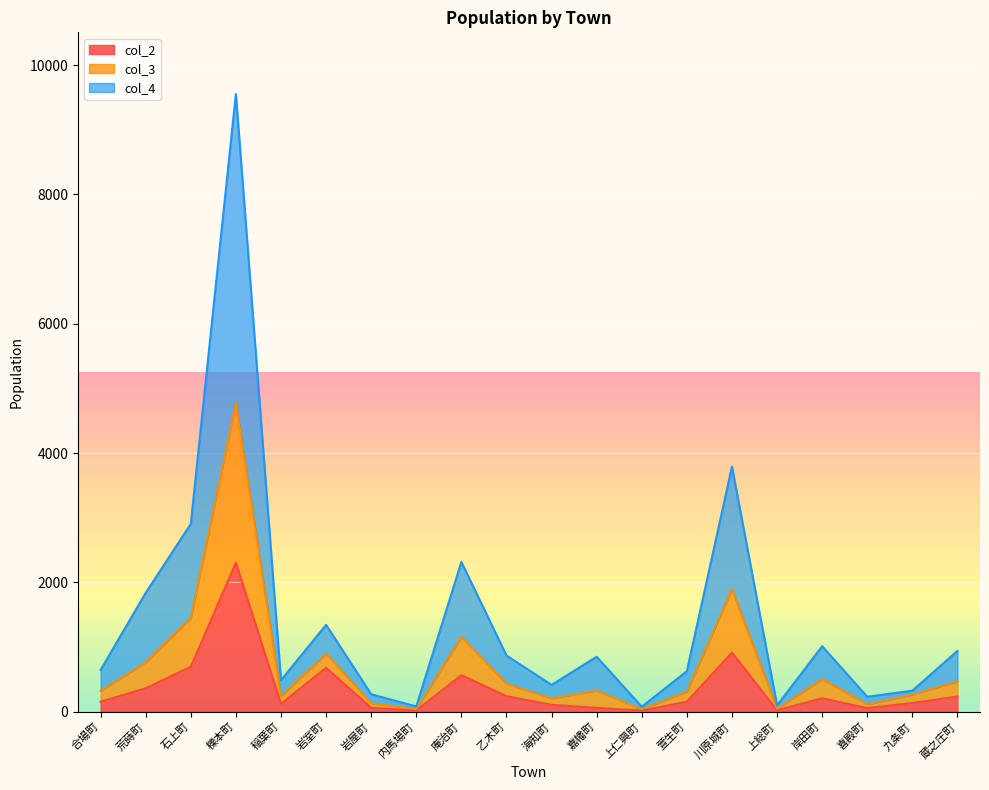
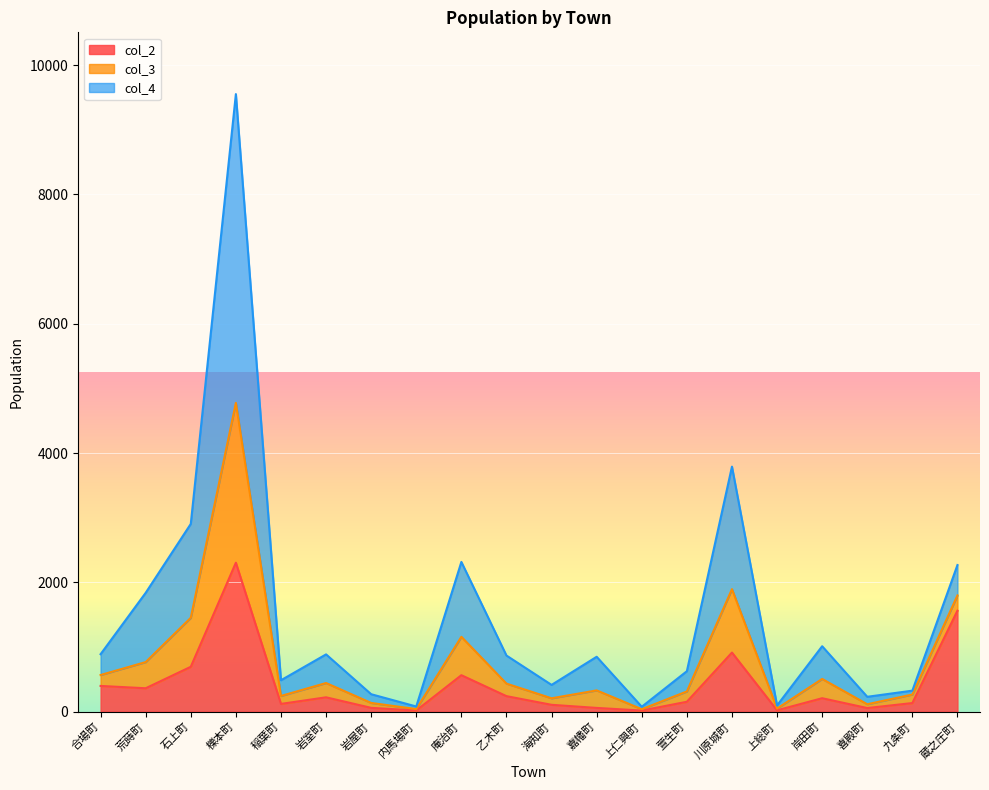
col_2, 合場町: 200 -> 400
col_2, 岩室町: 700 -> 200
col_2, 蔵之庄町: 200 -> 1600
